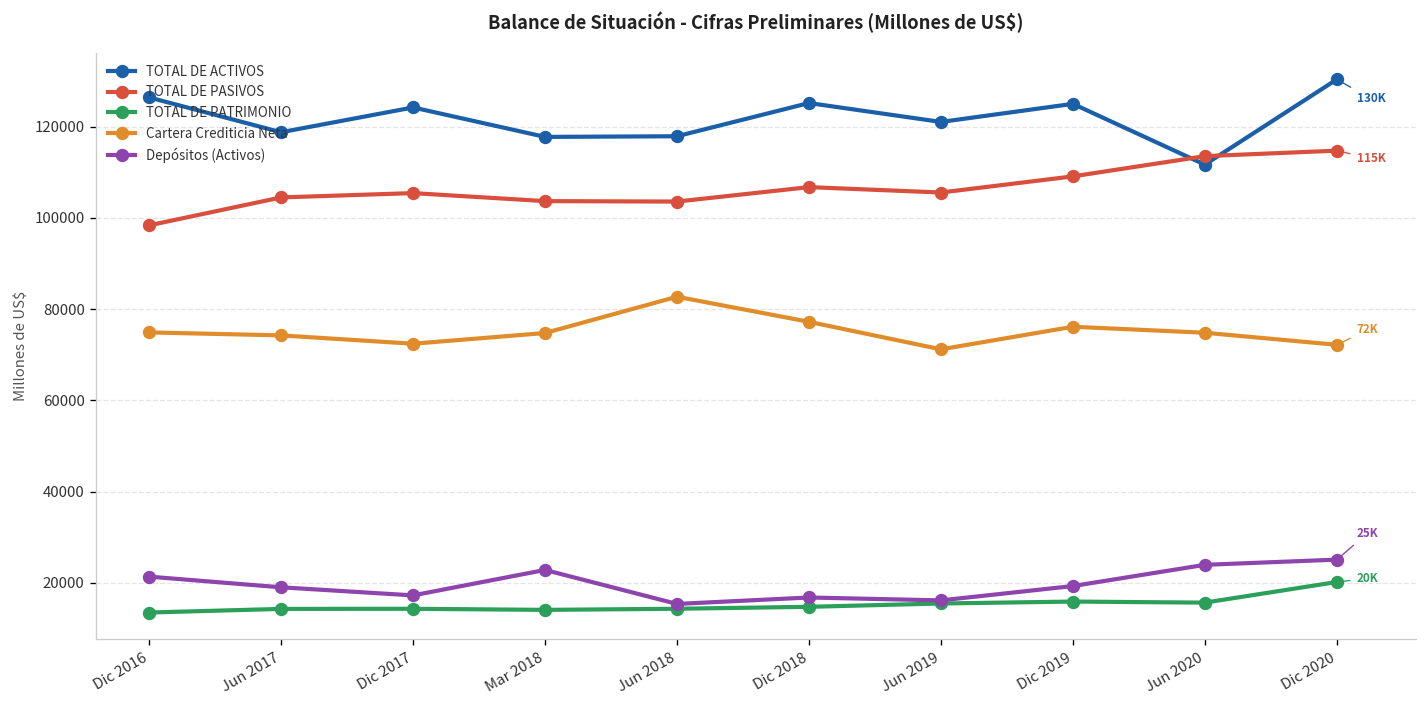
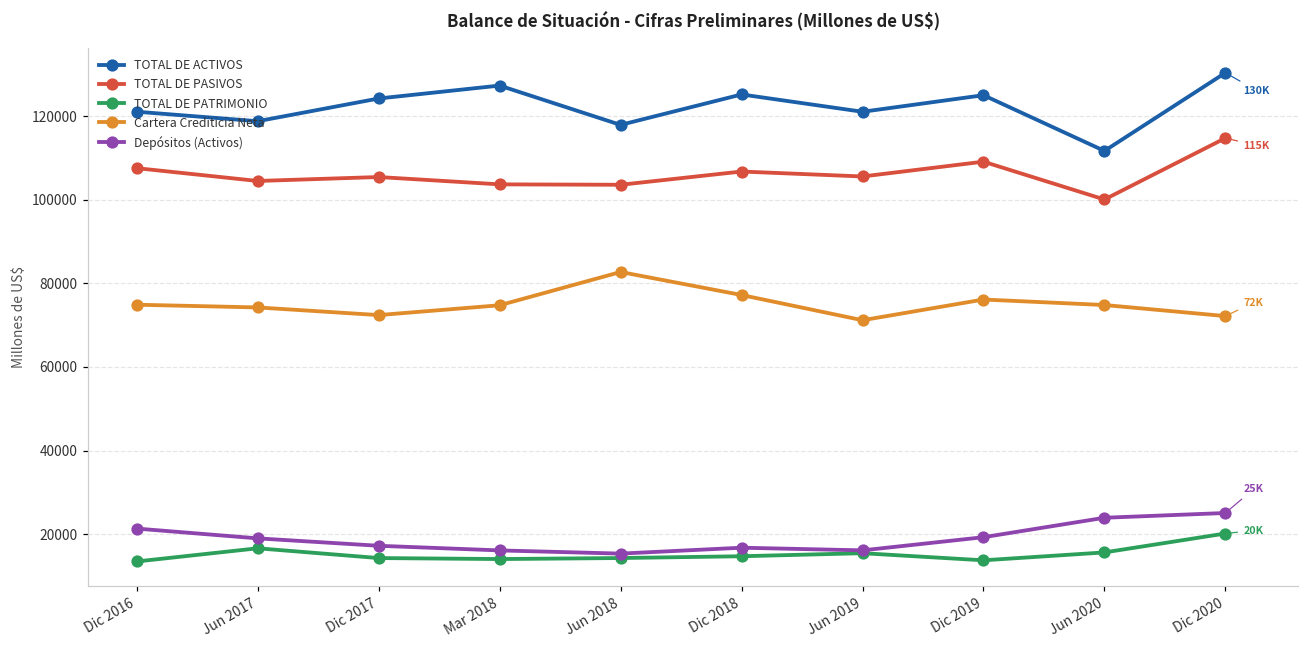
TOTAL DE ACTIVOS, Dic 2016: 126000 -> 121000
TOTAL DE PASIVOS, Dic 2016: 98000 -> 108000
TOTAL DE PATRIMONIO, Jun 2017: 14000 -> 17000
TOTAL DE ACTIVOS, Mar 2018: 118000 -> 127000
Depósitos (Activos), Mar 2018: 23000 -> 16000
TOTAL DE PATRIMONIO, Dic 2019: 16000 -> 14000
TOTAL DE PASIVOS, Jun 2020: 114000 -> 100000
